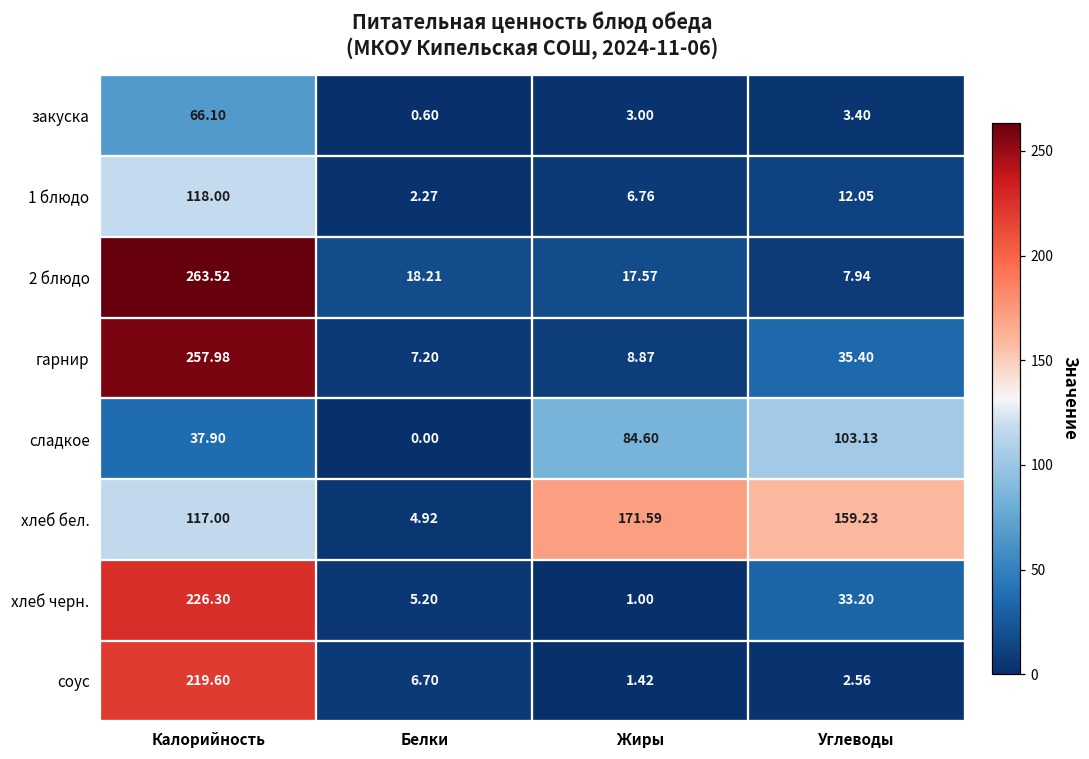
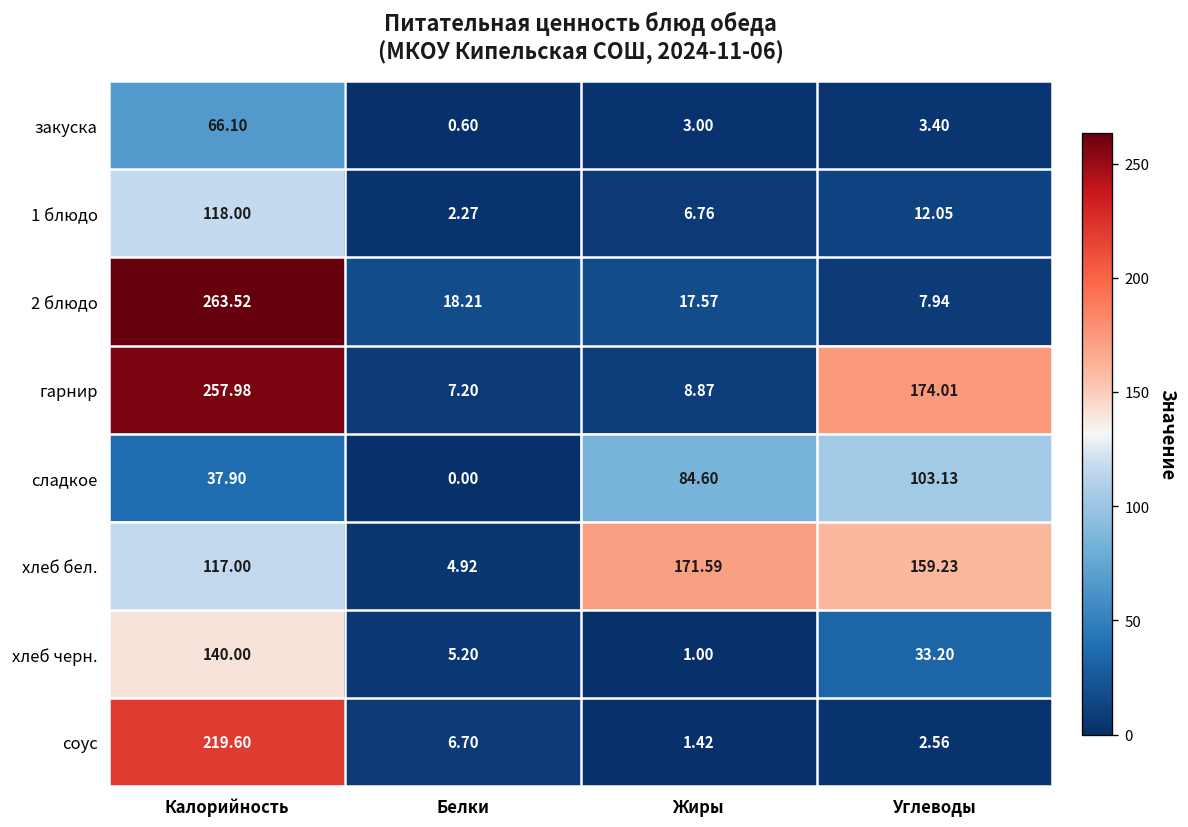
гарнир, Углеводы: 35.40 -> 174.01
хлеб черн., Калорийность: 226.30 -> 140.00
